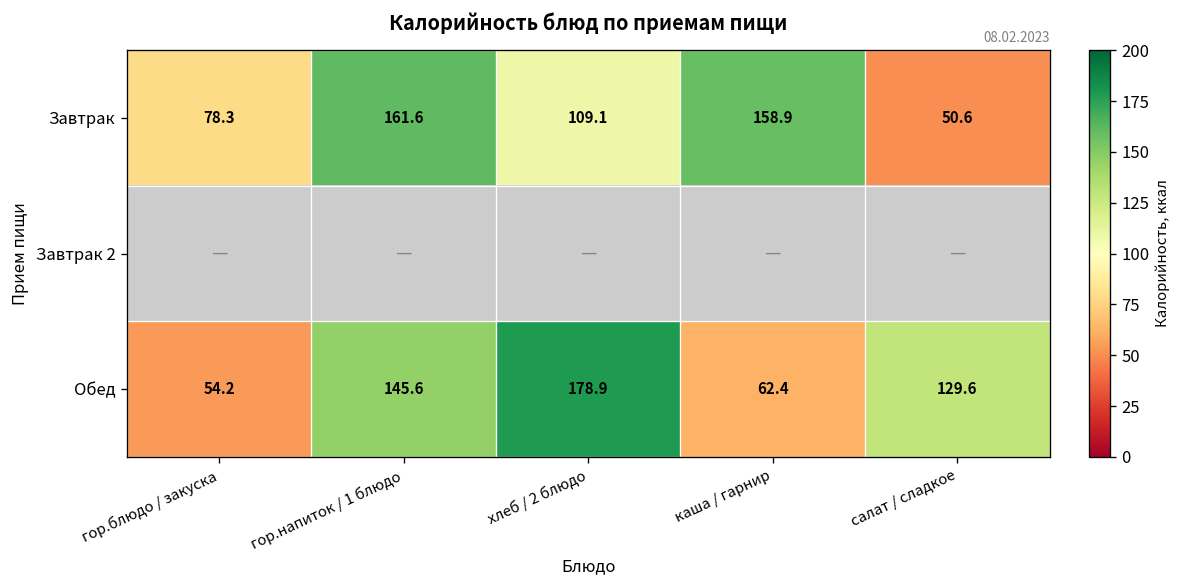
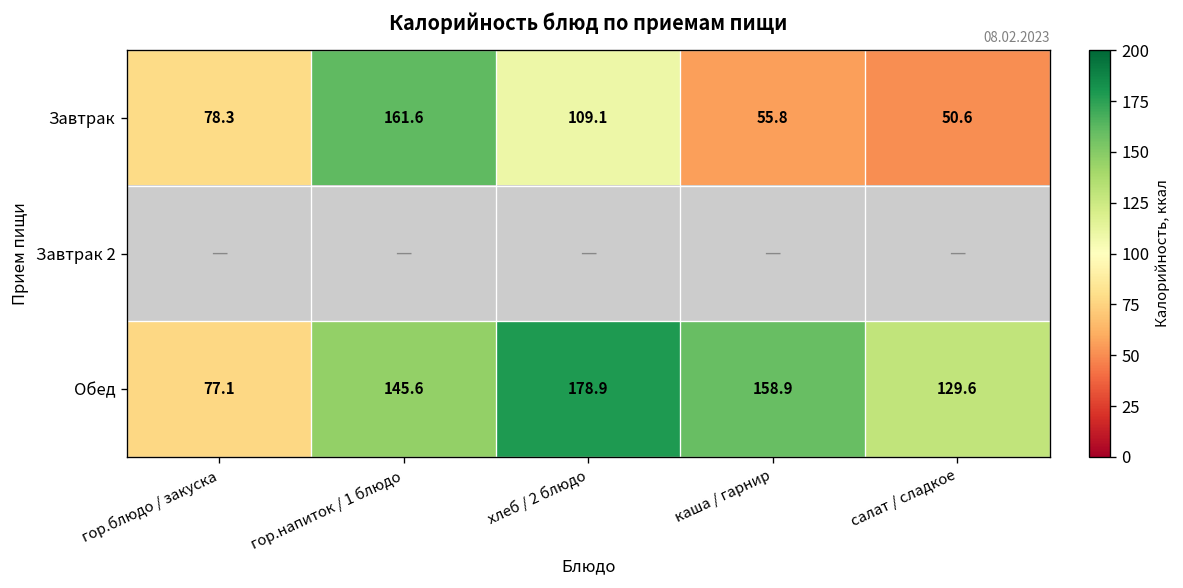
Завтрак, каша / гарнир: 158.9 -> 55.8
Обед, гор.блюдо / закуска: 54.2 -> 77.1
Обед, каша / гарнир: 62.4 -> 158.9
